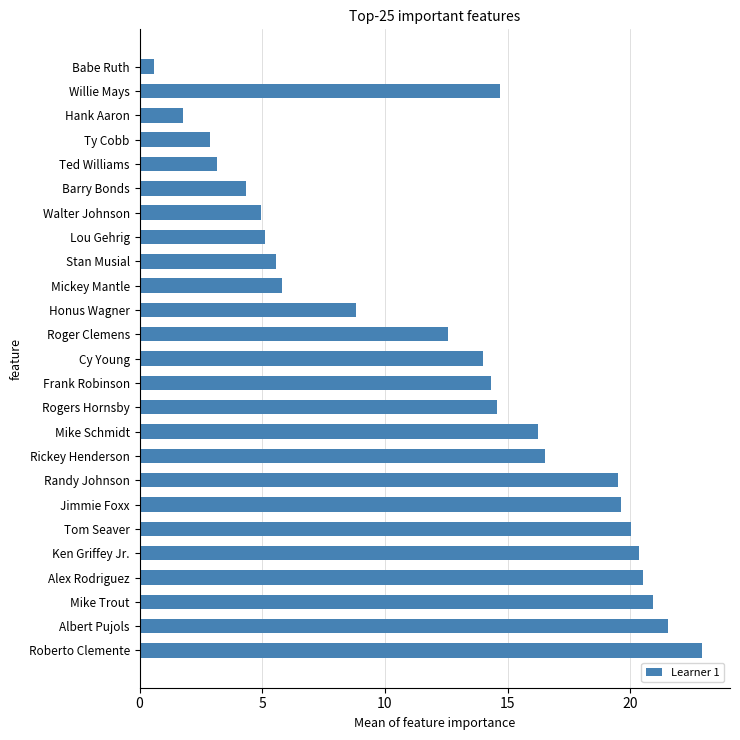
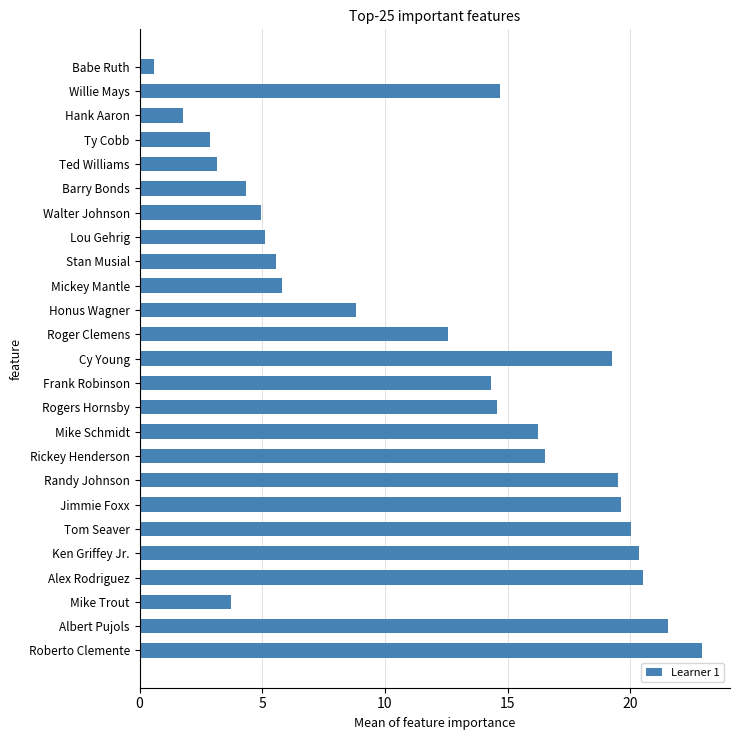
Cy Young: 14.0 -> 19.3
Mike Trout: 20.9 -> 3.7
